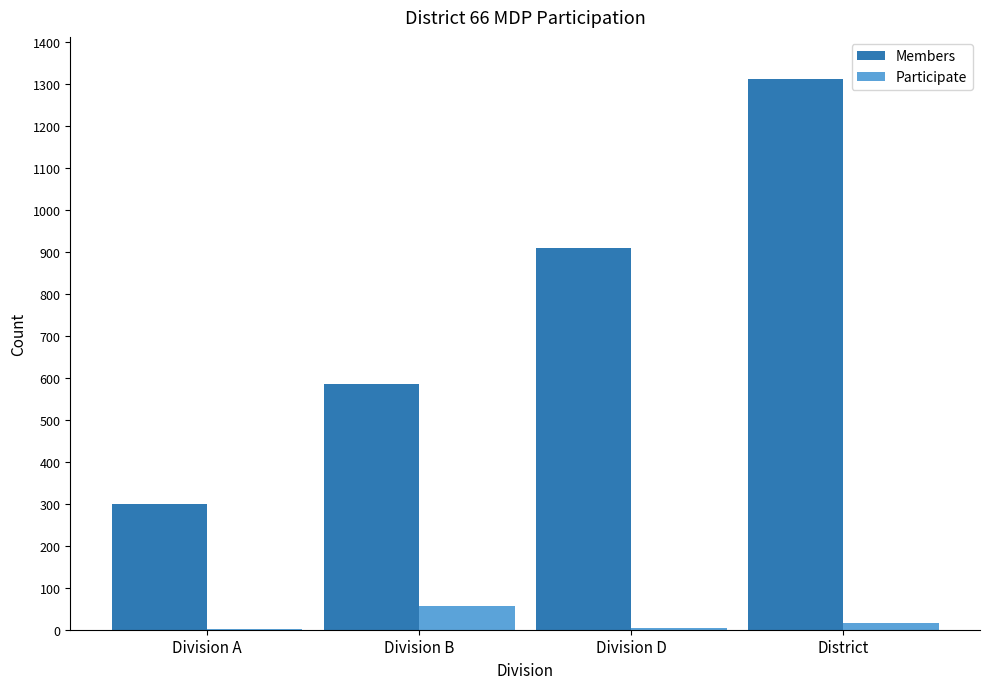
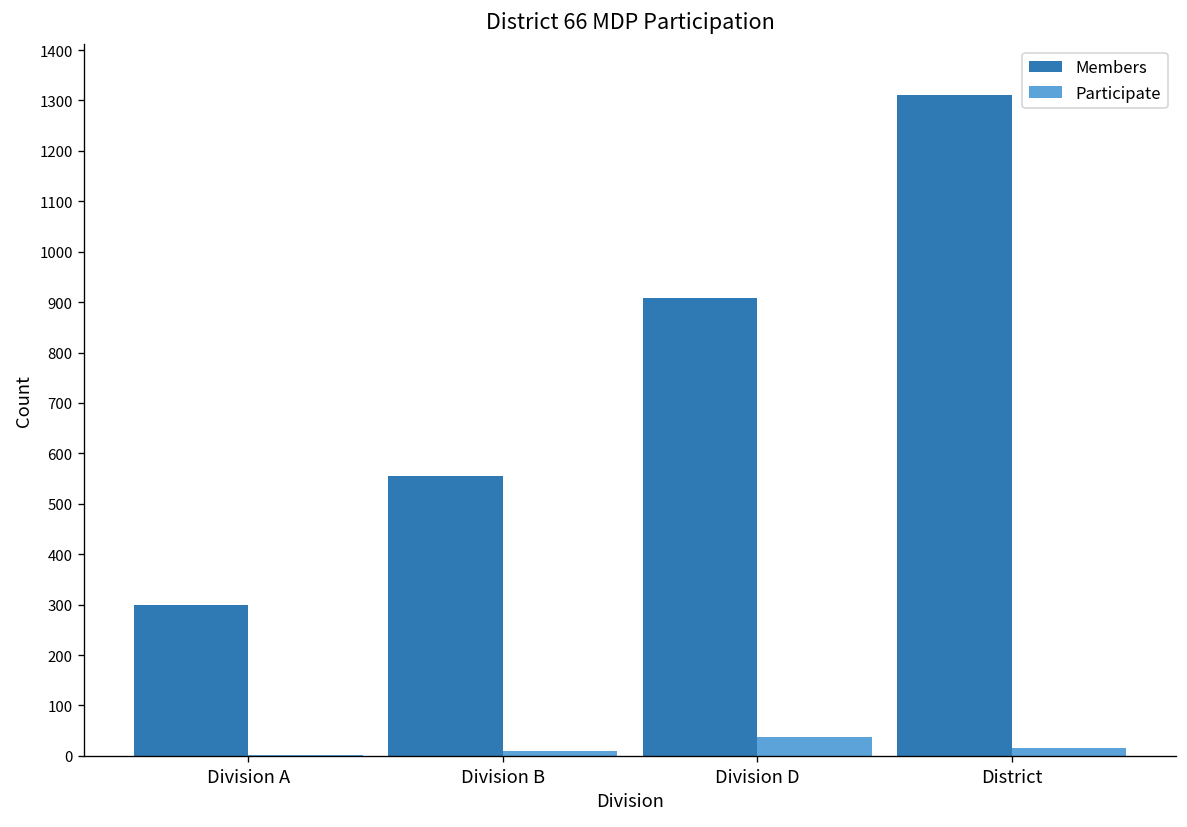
Members, Division B: 590 -> 560
Participate, Division B: 60 -> 10
Participate, Division D: 0 -> 40
